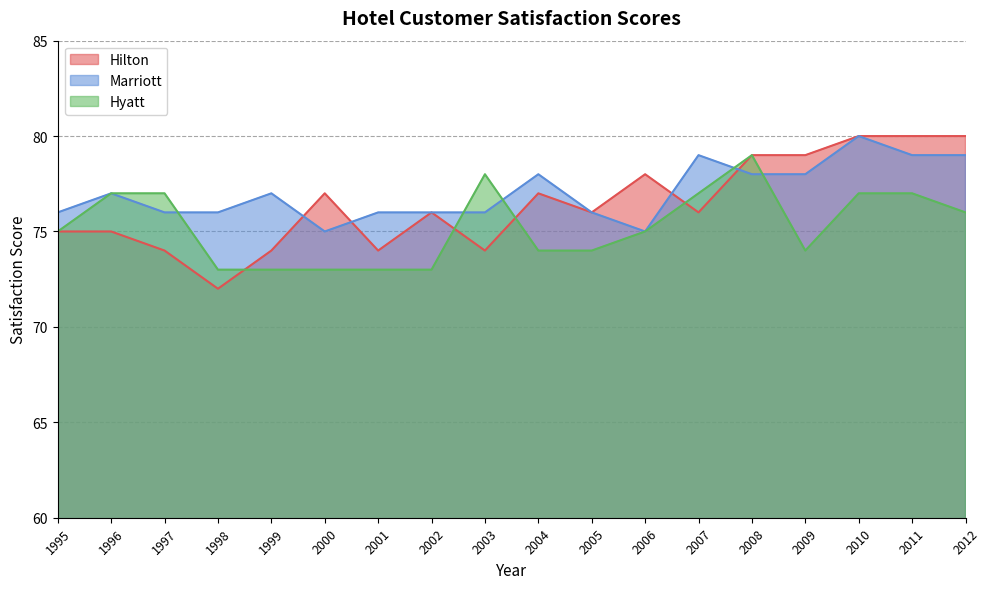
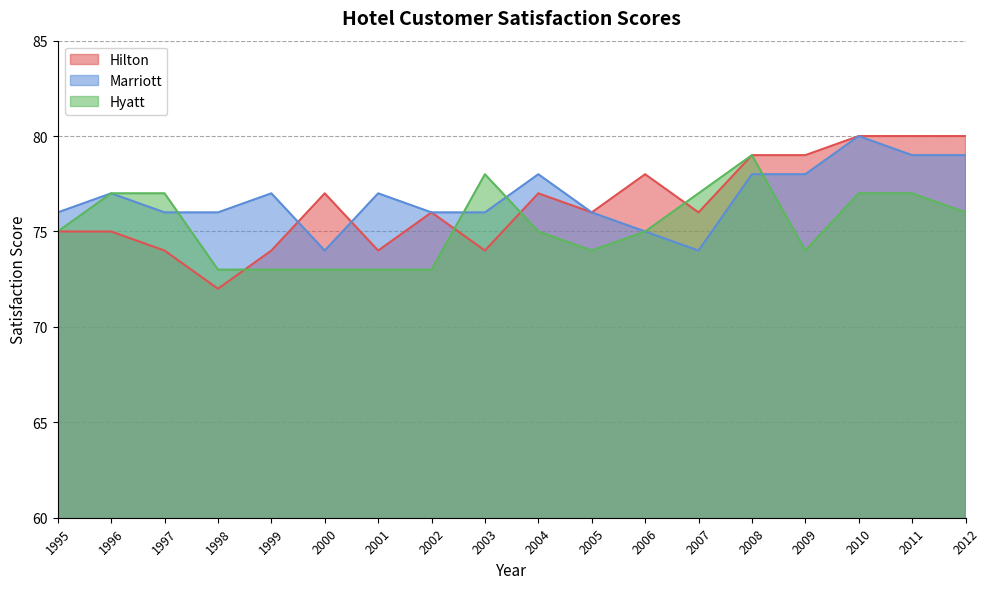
Marriott, 2000: 75 -> 74
Marriott, 2001: 76 -> 77
Hyatt, 2004: 74 -> 75
Marriott, 2007: 79 -> 74
